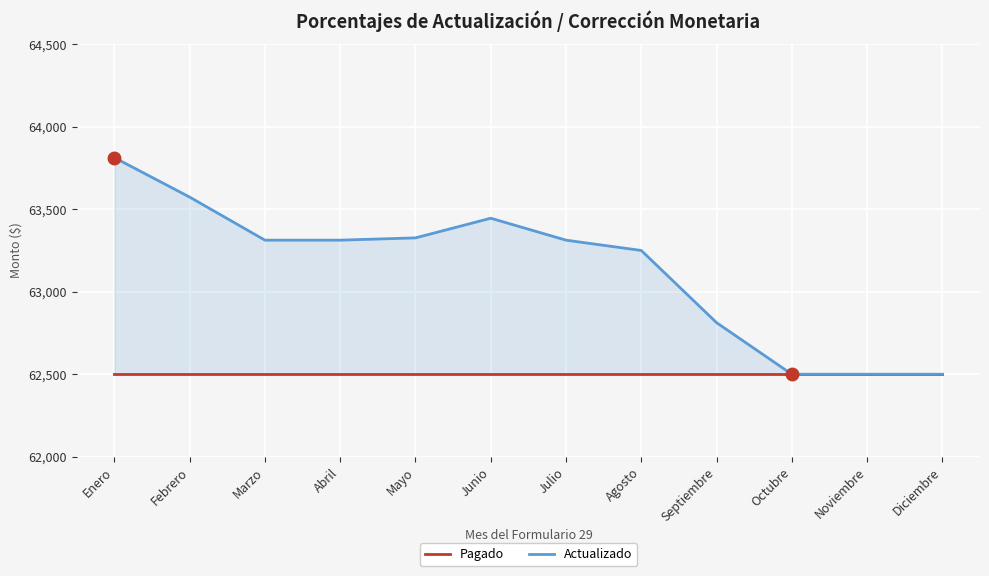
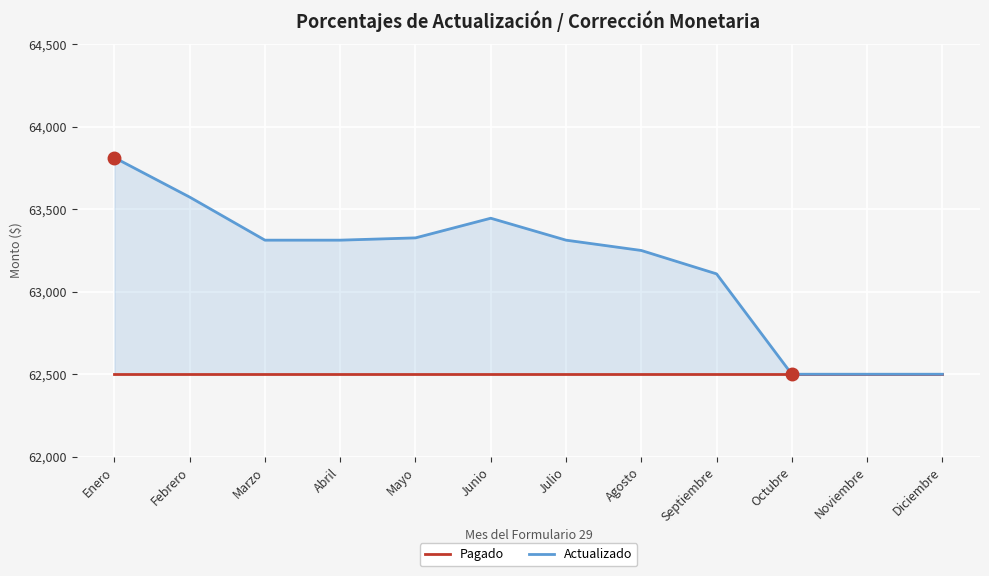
Actualizado, Septiembre: 62,810 -> 63,110
